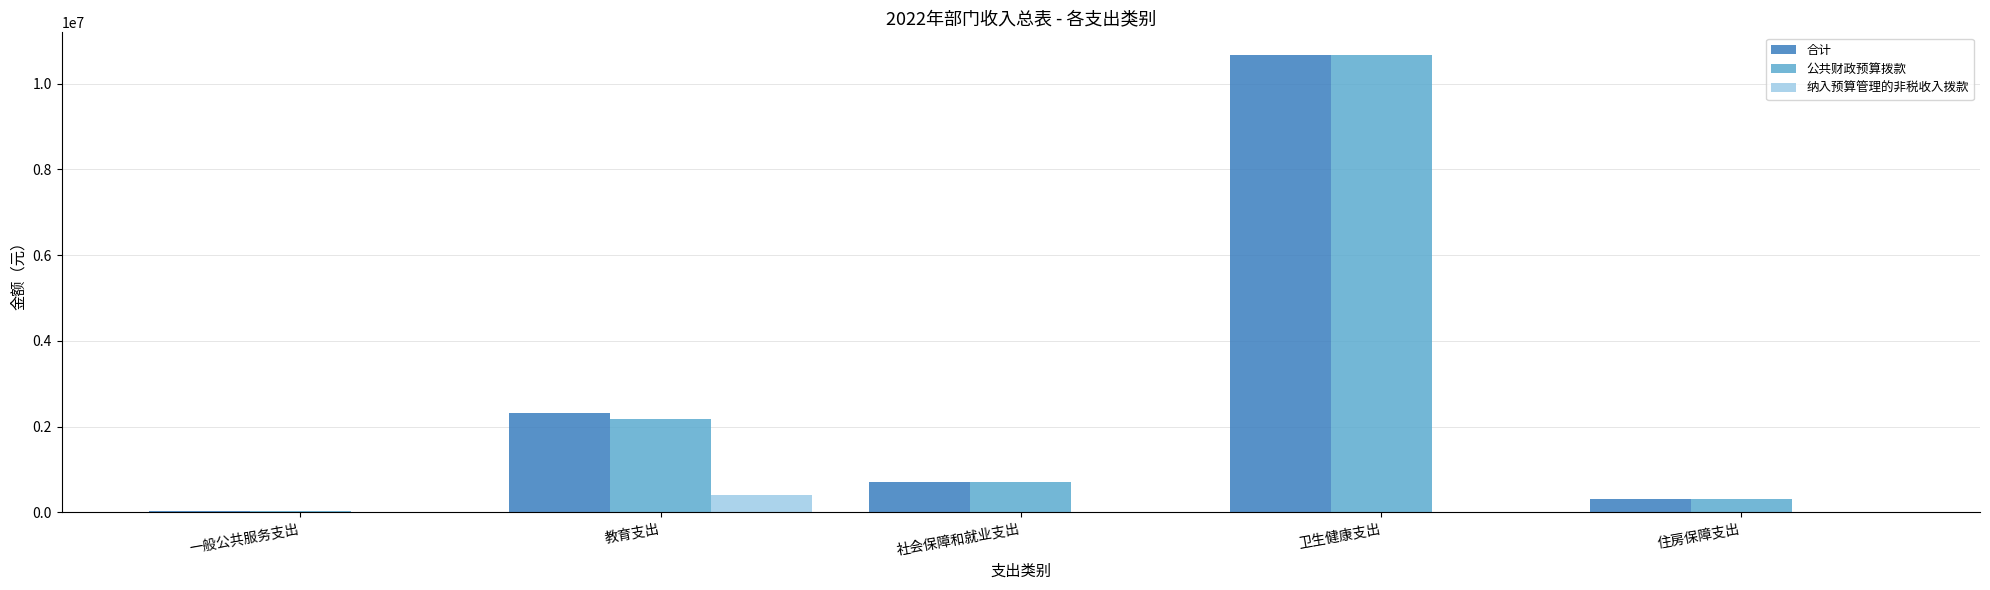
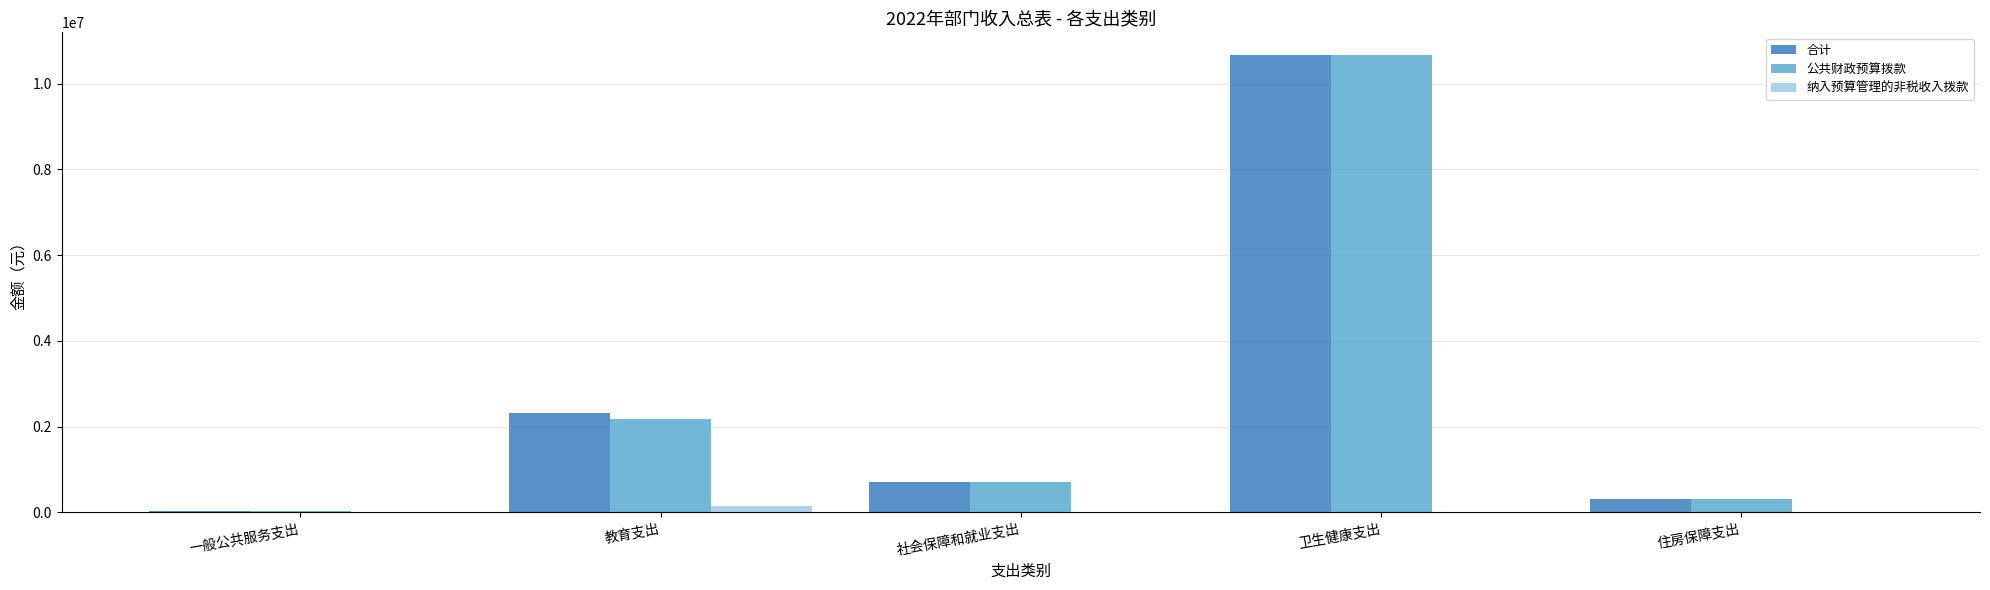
纳入预算管理的非税收入拨款, 教育支出: 400000 -> 200000
